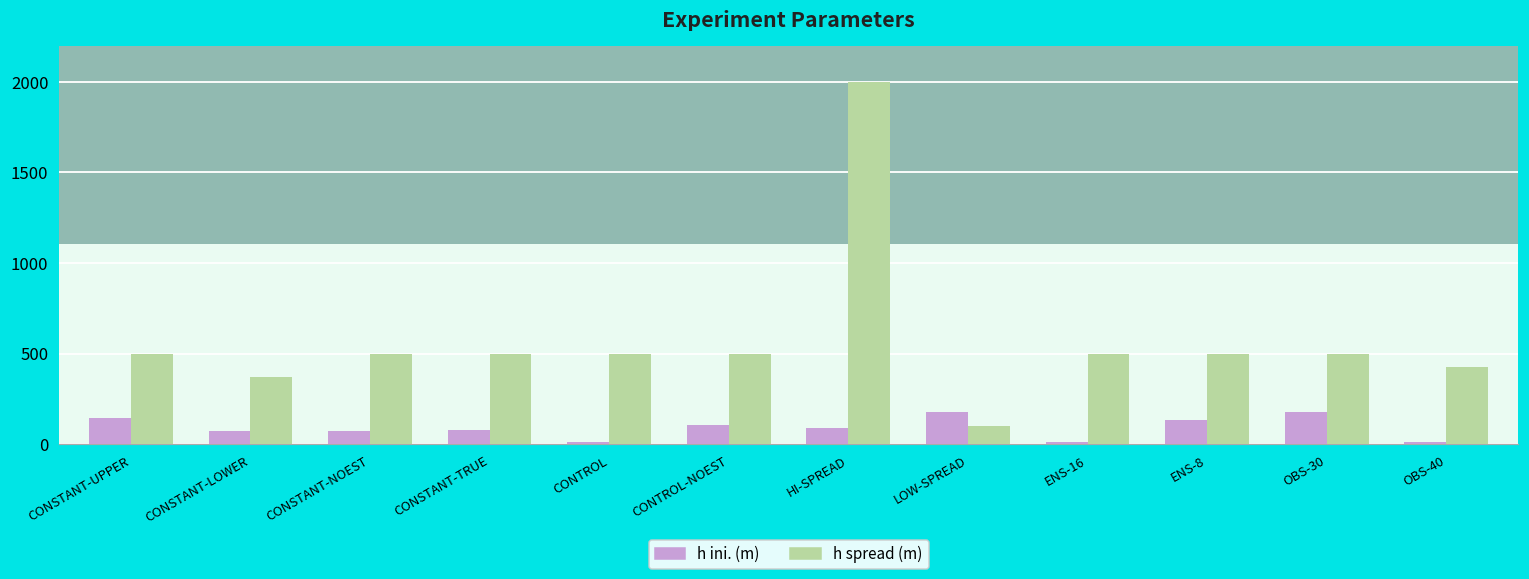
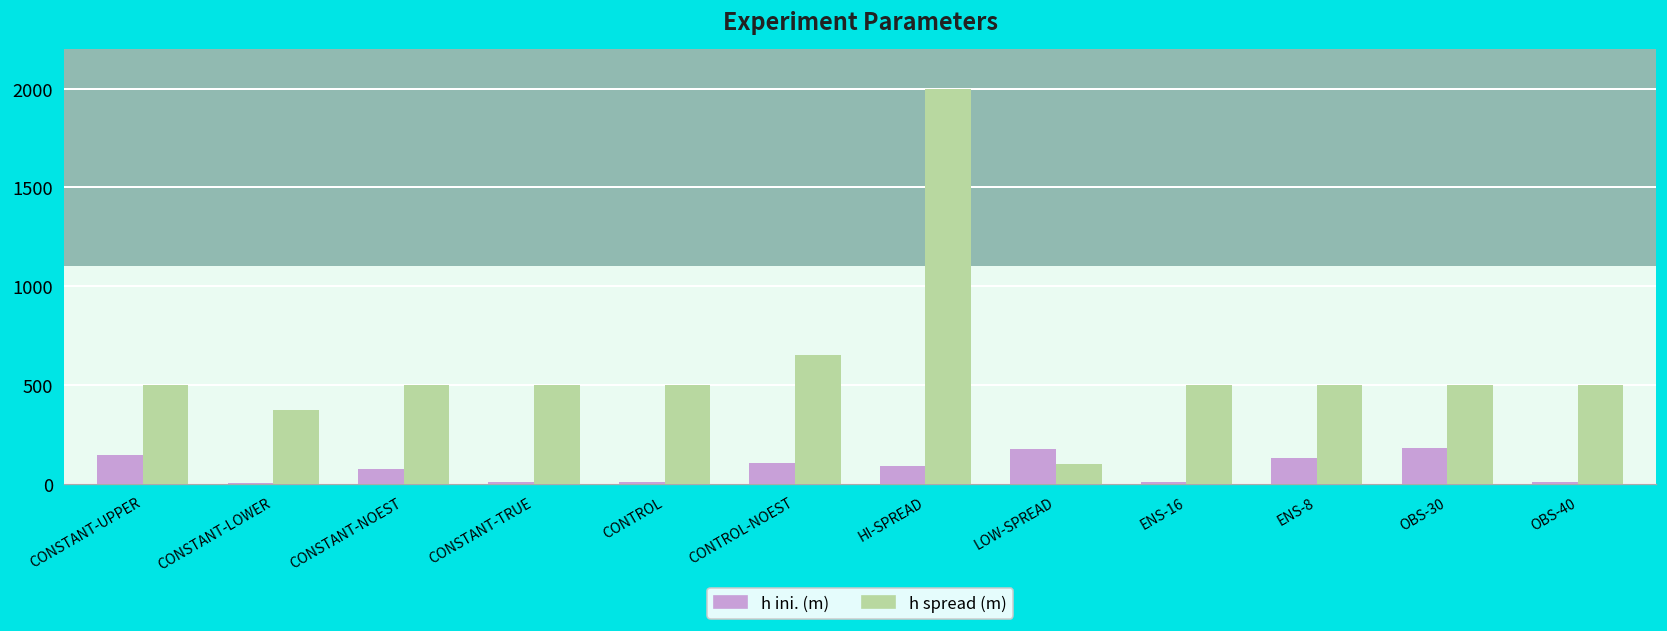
h ini. (m), CONSTANT-LOWER: 70 -> 0
h ini. (m), CONSTANT-TRUE: 80 -> 10
h spread (m), CONTROL-NOEST: 500 -> 650
h spread (m), OBS-40: 420 -> 500
